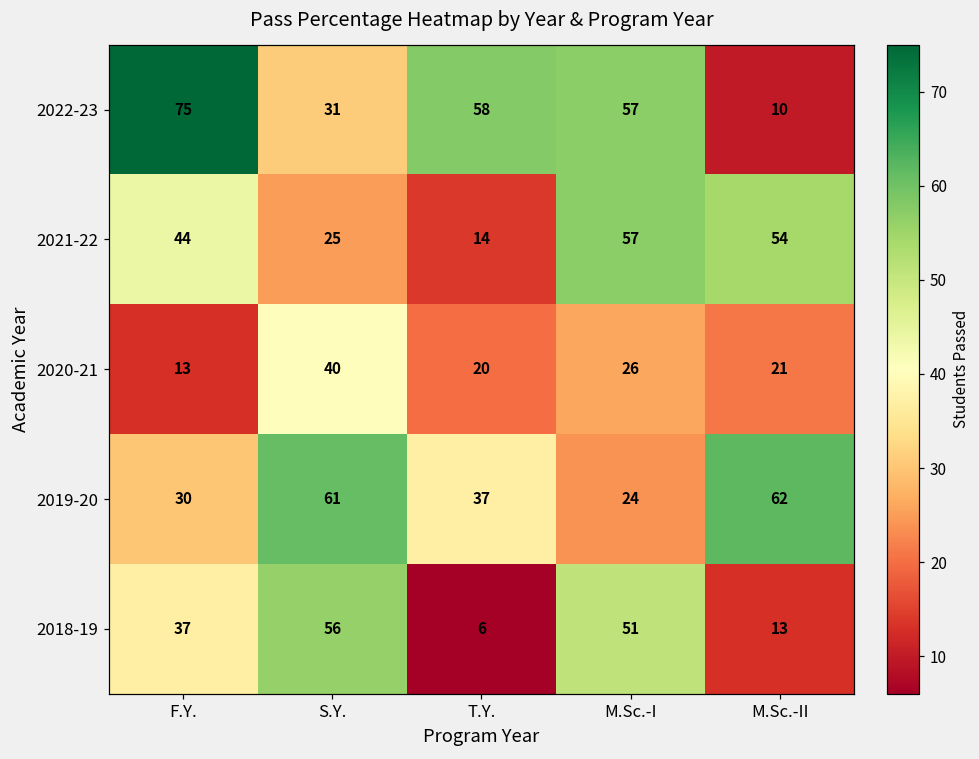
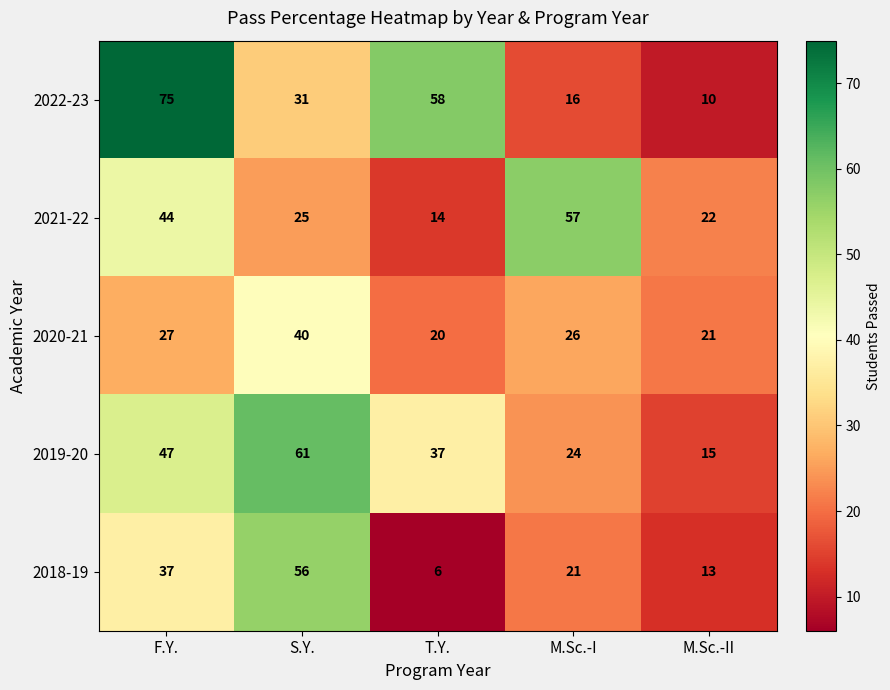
2022-23, M.Sc.-I: 57 -> 16
2021-22, M.Sc.-II: 54 -> 22
2020-21, F.Y.: 13 -> 27
2019-20, F.Y.: 30 -> 47
2019-20, M.Sc.-II: 62 -> 15
2018-19, M.Sc.-I: 51 -> 21
